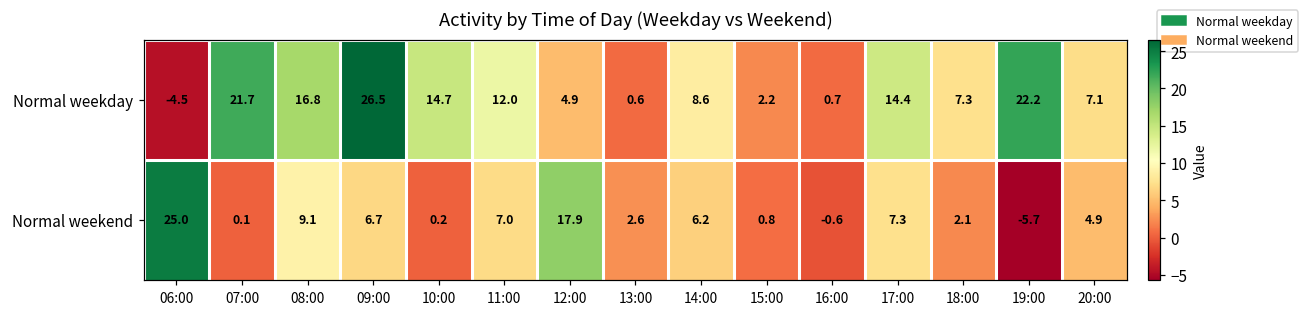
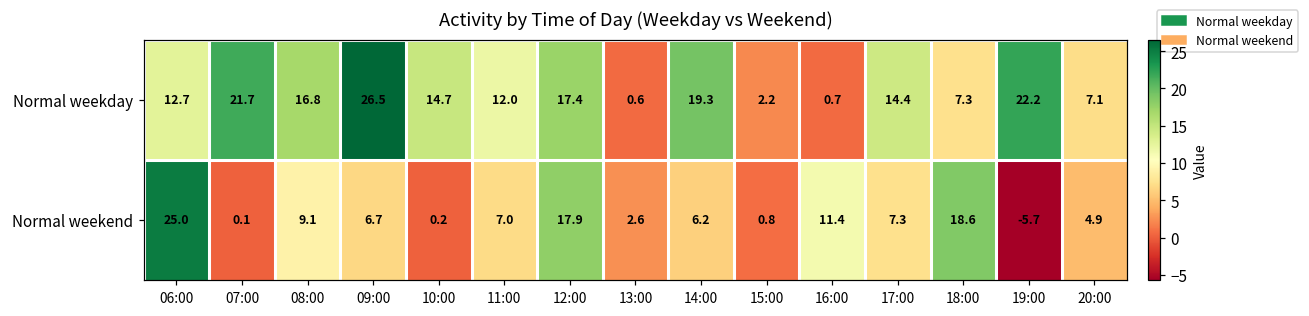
Normal weekday, 06:00: -4.5 -> 12.7
Normal weekday, 12:00: 4.9 -> 17.4
Normal weekday, 14:00: 8.6 -> 19.3
Normal weekend, 16:00: -0.6 -> 11.4
Normal weekend, 18:00: 2.1 -> 18.6
